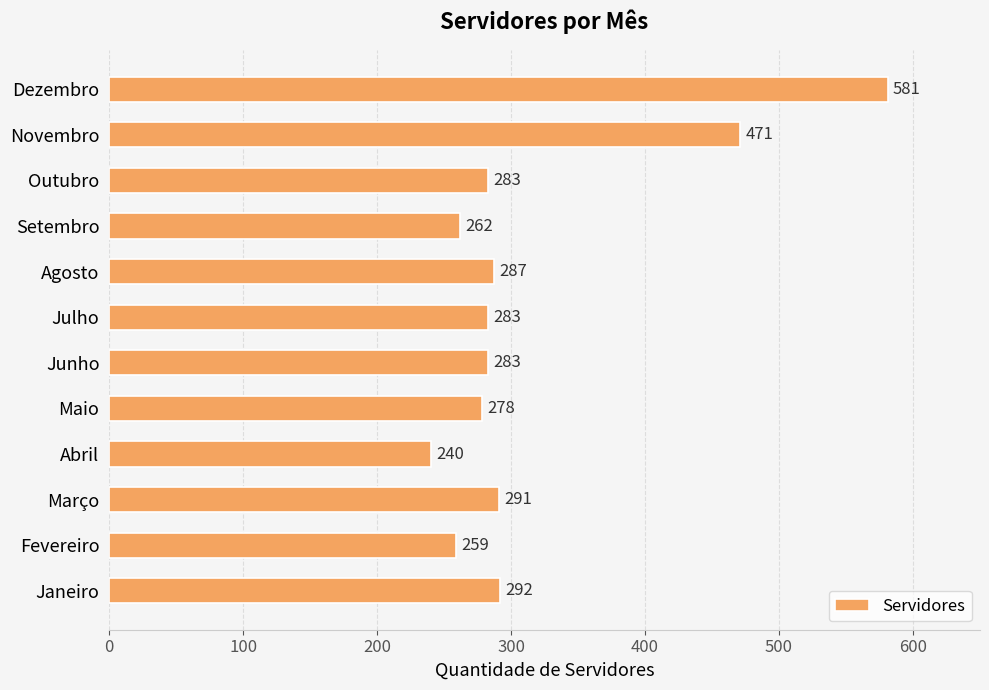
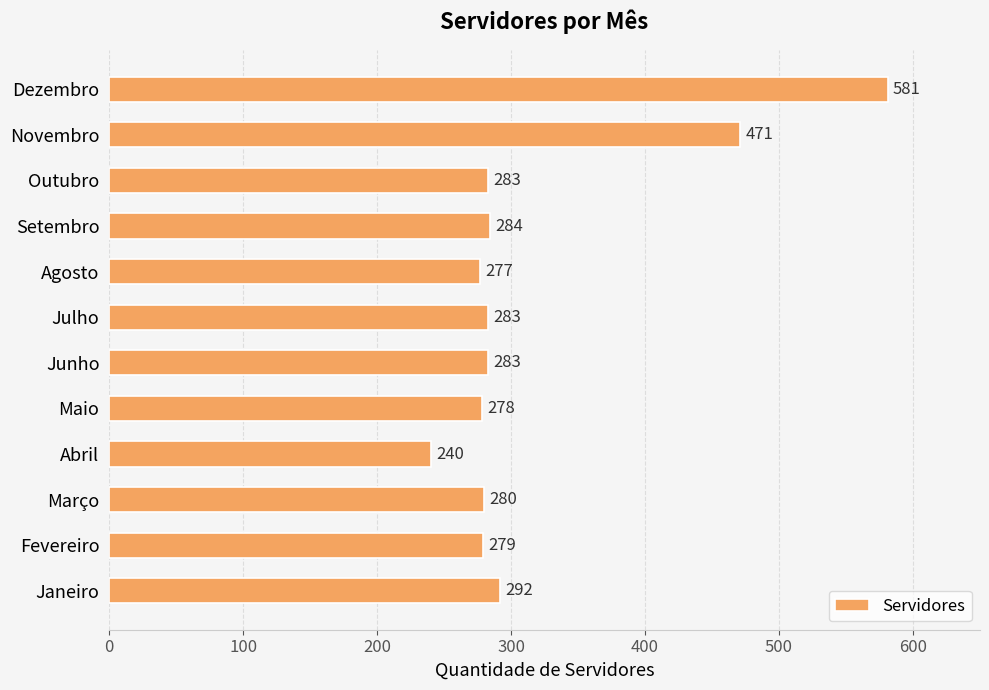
Setembro: 262 -> 284
Agosto: 287 -> 277
Março: 291 -> 280
Fevereiro: 259 -> 279
